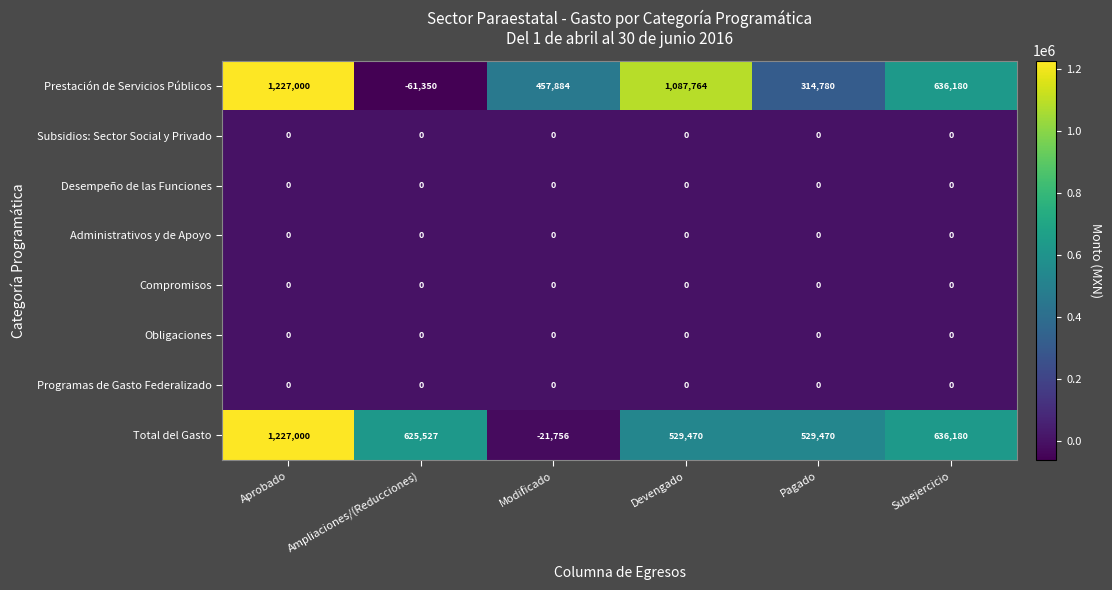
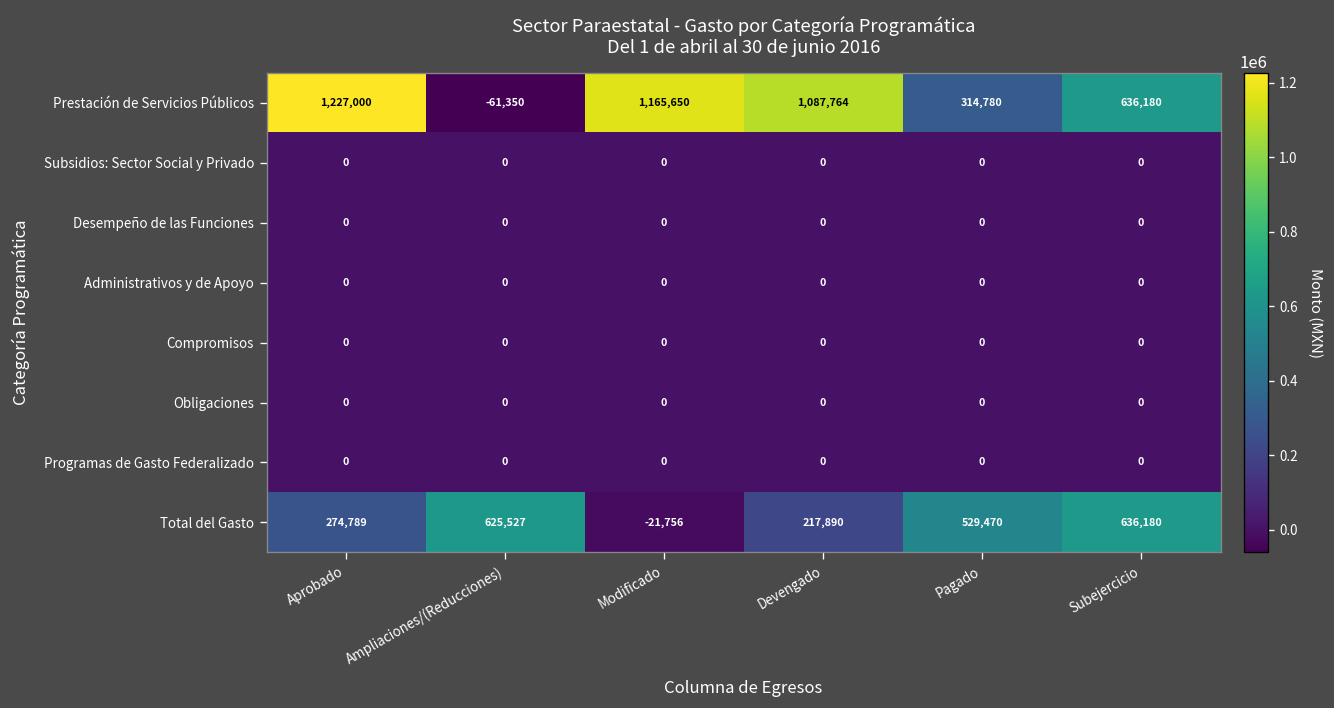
Prestación de Servicios Públicos, Modificado: 457,884 -> 1,165,650
Total del Gasto, Aprobado: 1,227,000 -> 274,789
Total del Gasto, Devengado: 529,470 -> 217,890
